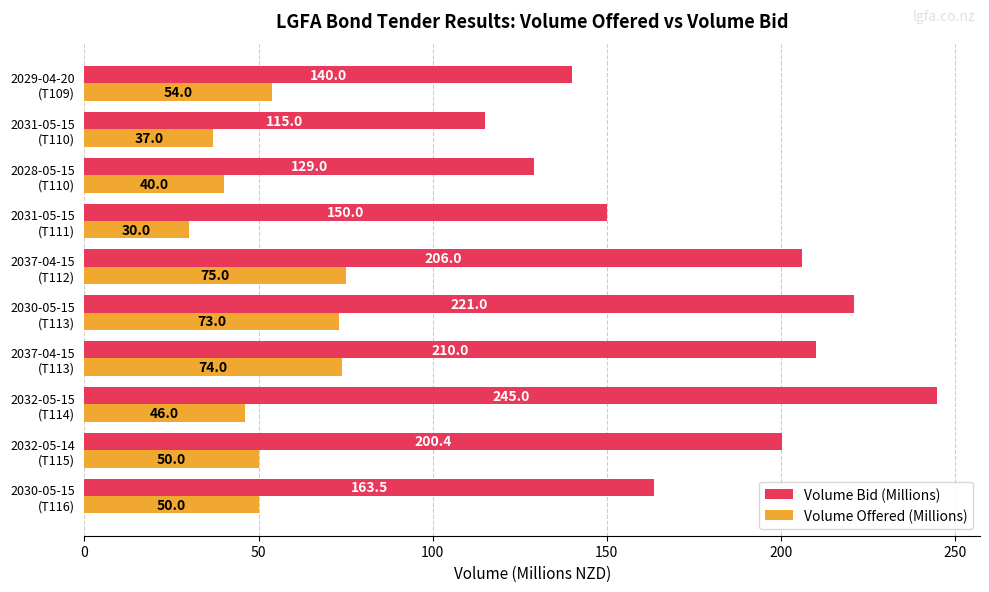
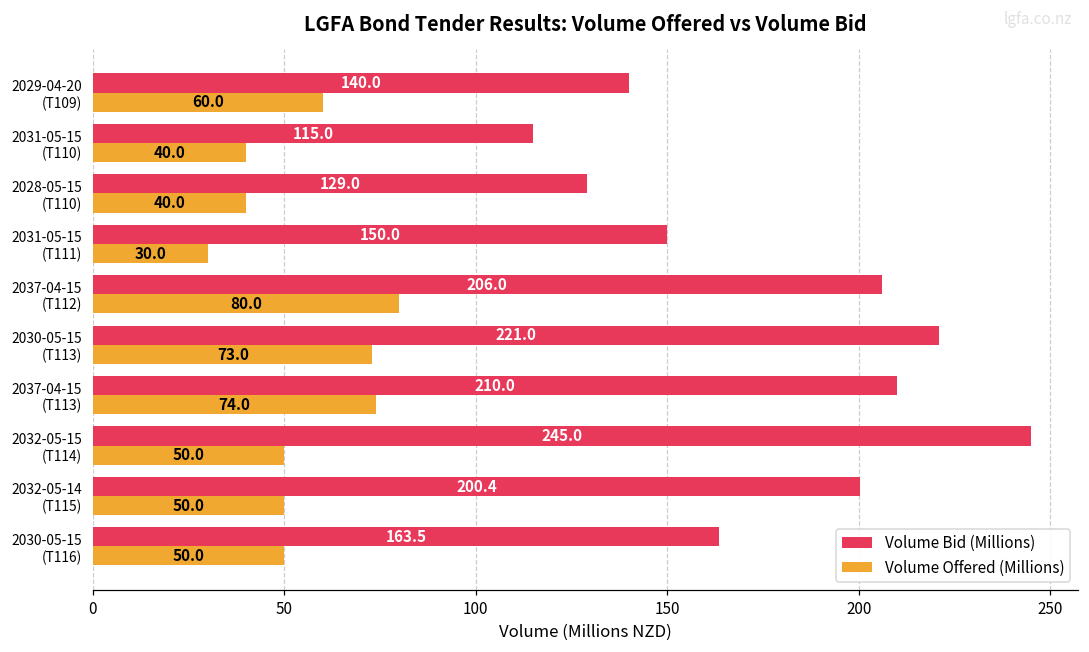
Volume Offered (Millions), 2029-04-20 (T109): 54.0 -> 60.0
Volume Offered (Millions), 2031-05-15 (T110): 37.0 -> 40.0
Volume Offered (Millions), 2037-04-15 (T112): 75.0 -> 80.0
Volume Offered (Millions), 2032-05-15 (T114): 46.0 -> 50.0
